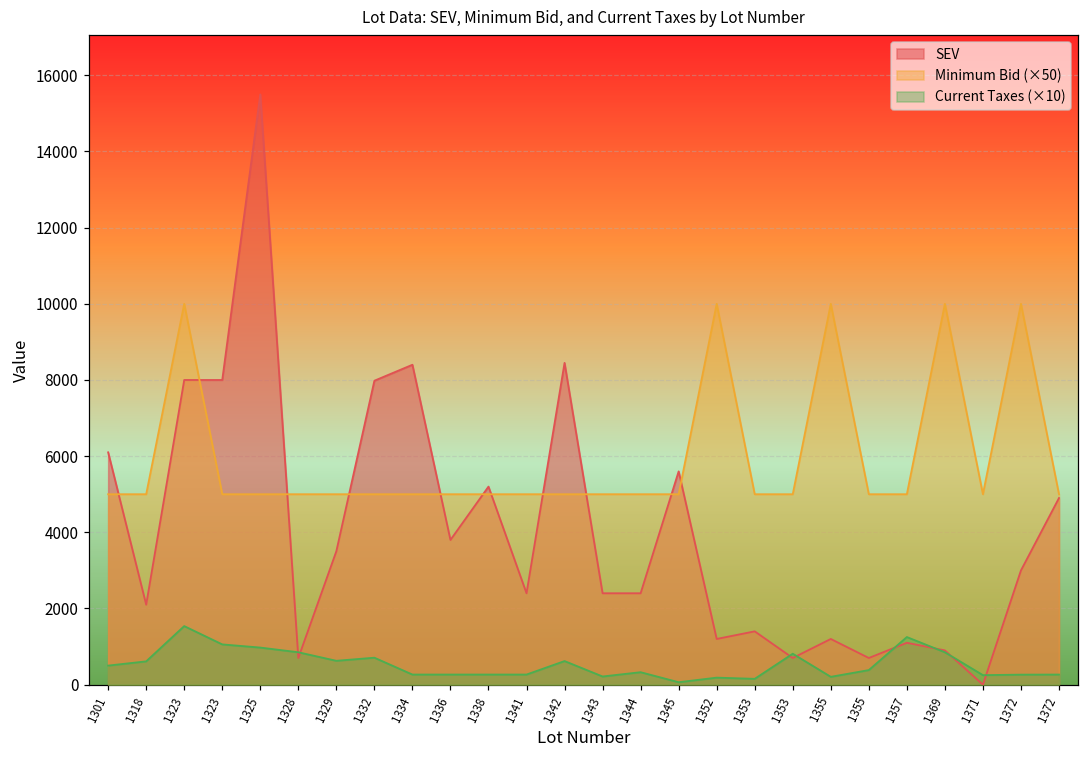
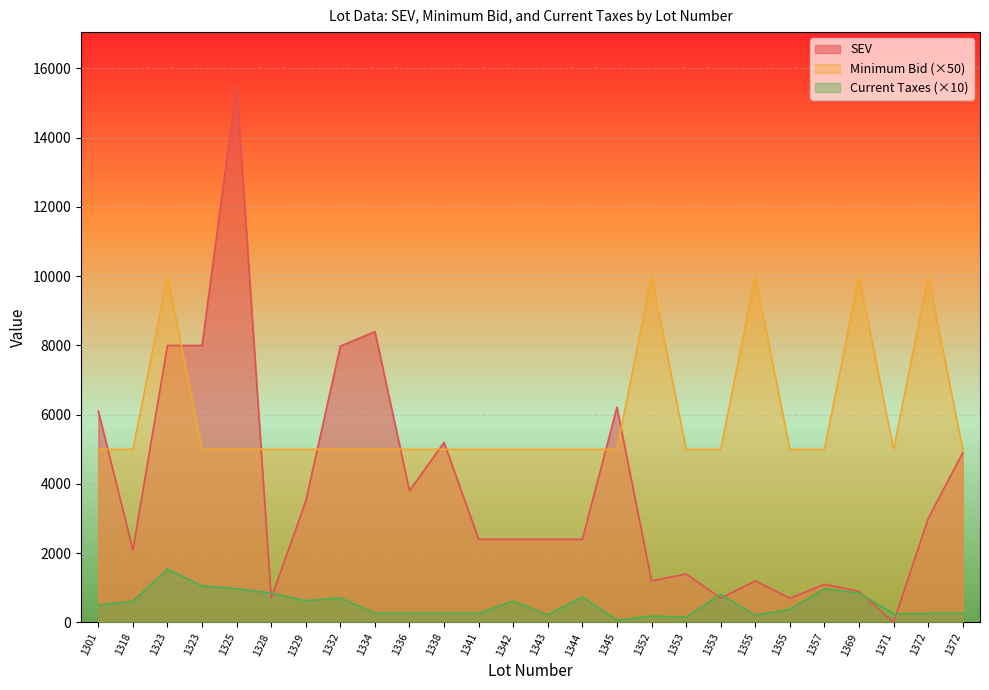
SEV, 1342: 8400 -> 2400
Current Taxes (×10), 1344: 300 -> 700
SEV, 1345: 5600 -> 6200
Current Taxes (×10), 1357: 1300 -> 1000
